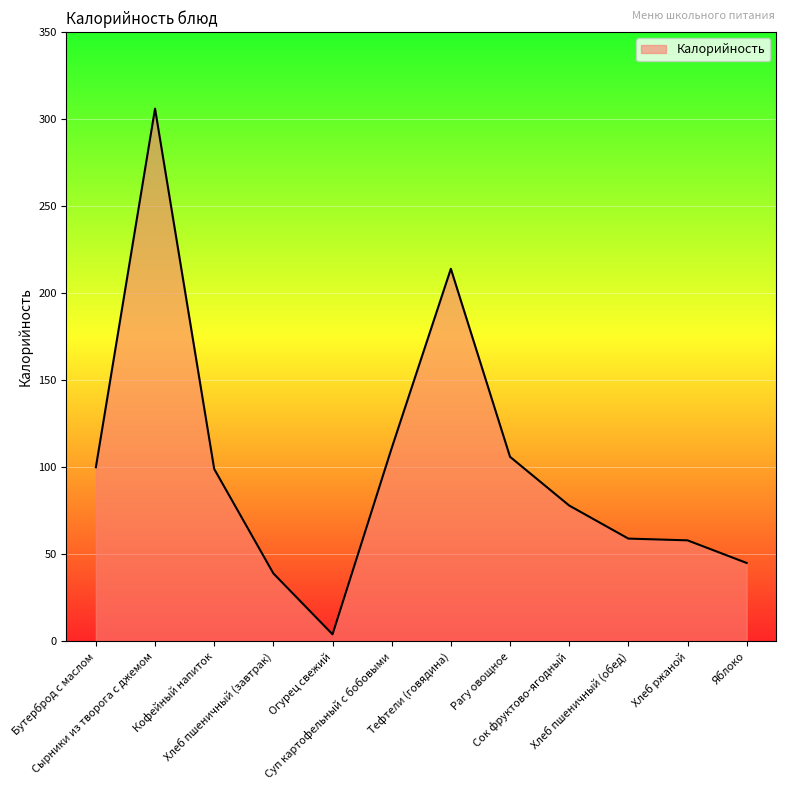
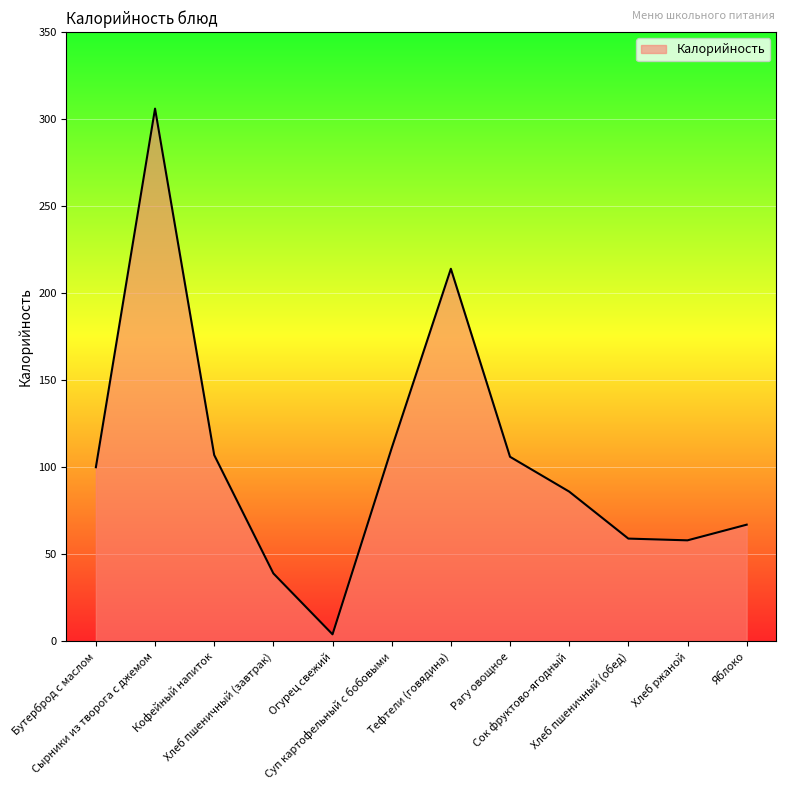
Кофейный напиток: 99 -> 107
Сок фруктово-ягодный: 78 -> 86
Яблоко: 45 -> 67
